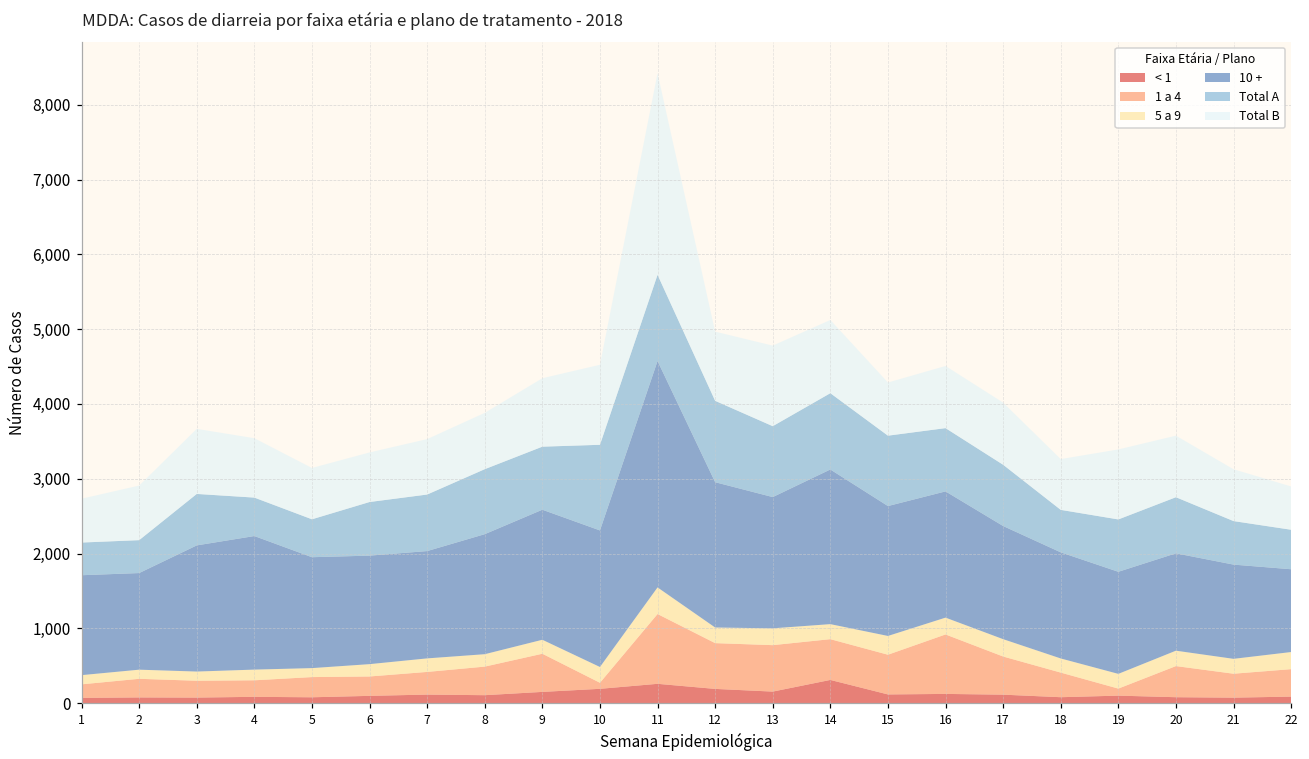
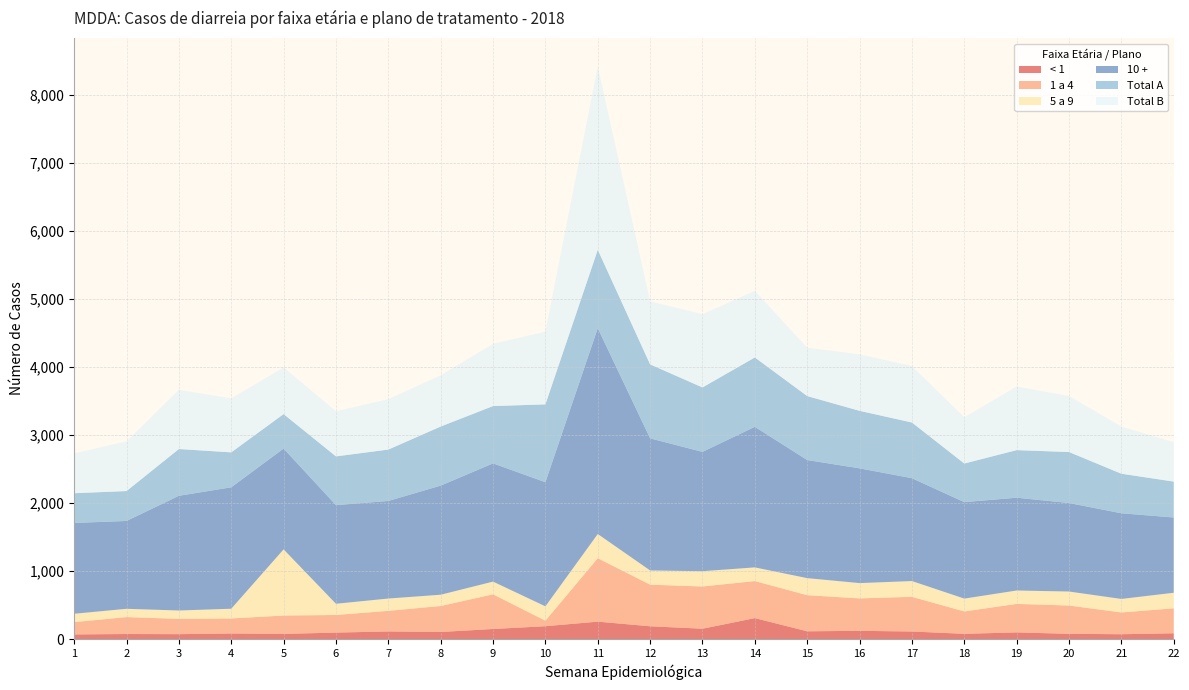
5 a 9, 5: 100 -> 1,000
1 a 4, 16: 800 -> 500
1 a 4, 19: 100 -> 400
